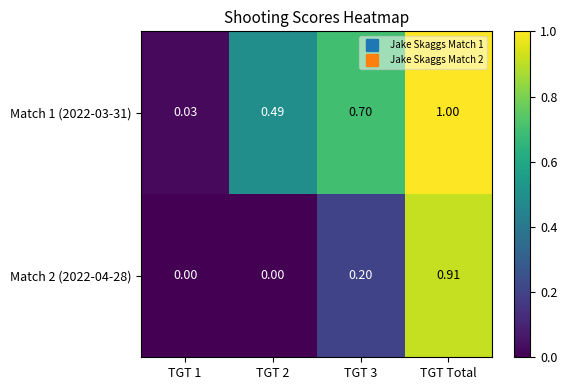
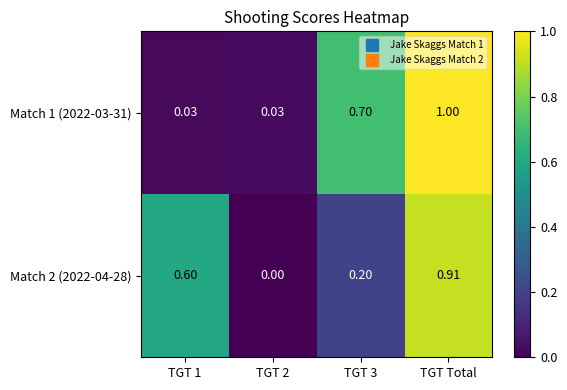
Match 1 (2022-03-31), TGT 2: 0.49 -> 0.03
Match 2 (2022-04-28), TGT 1: 0.00 -> 0.60
